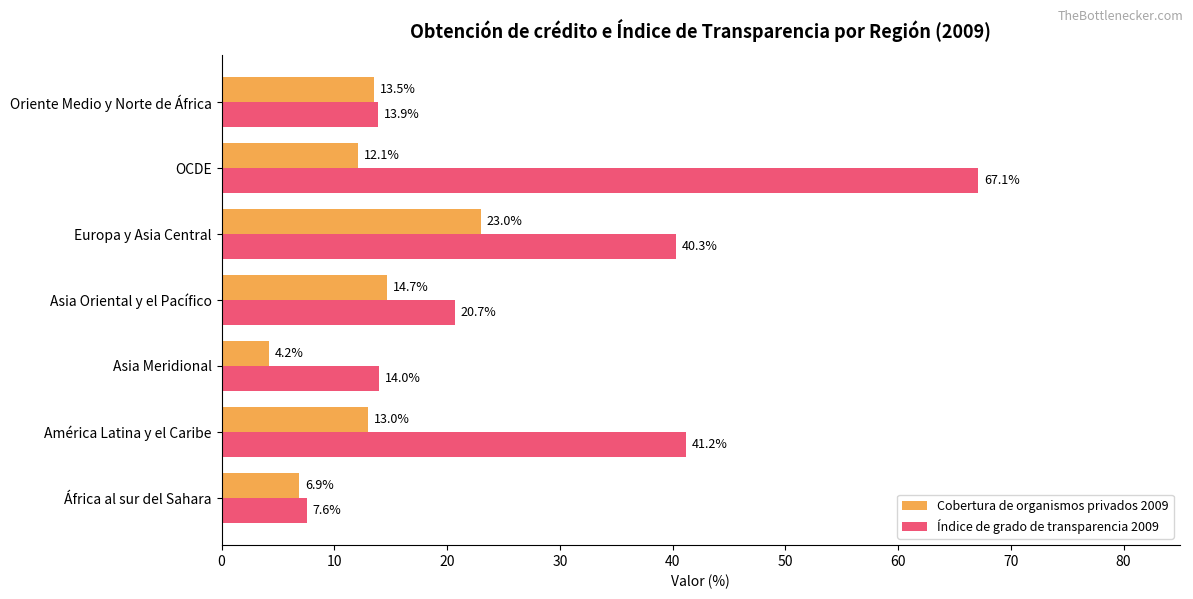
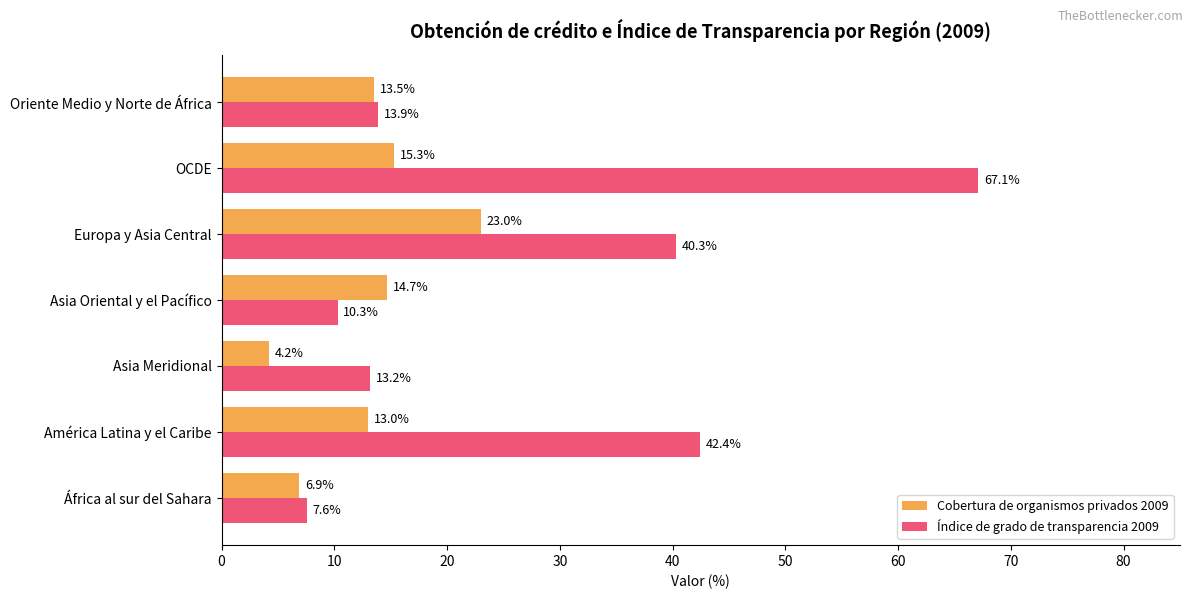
Cobertura de organismos privados 2009, OCDE: 12.1% -> 15.3%
Índice de grado de transparencia 2009, Asia Oriental y el Pacífico: 20.7% -> 10.3%
Índice de grado de transparencia 2009, Asia Meridional: 14.0% -> 13.2%
Índice de grado de transparencia 2009, América Latina y el Caribe: 41.2% -> 42.4%
